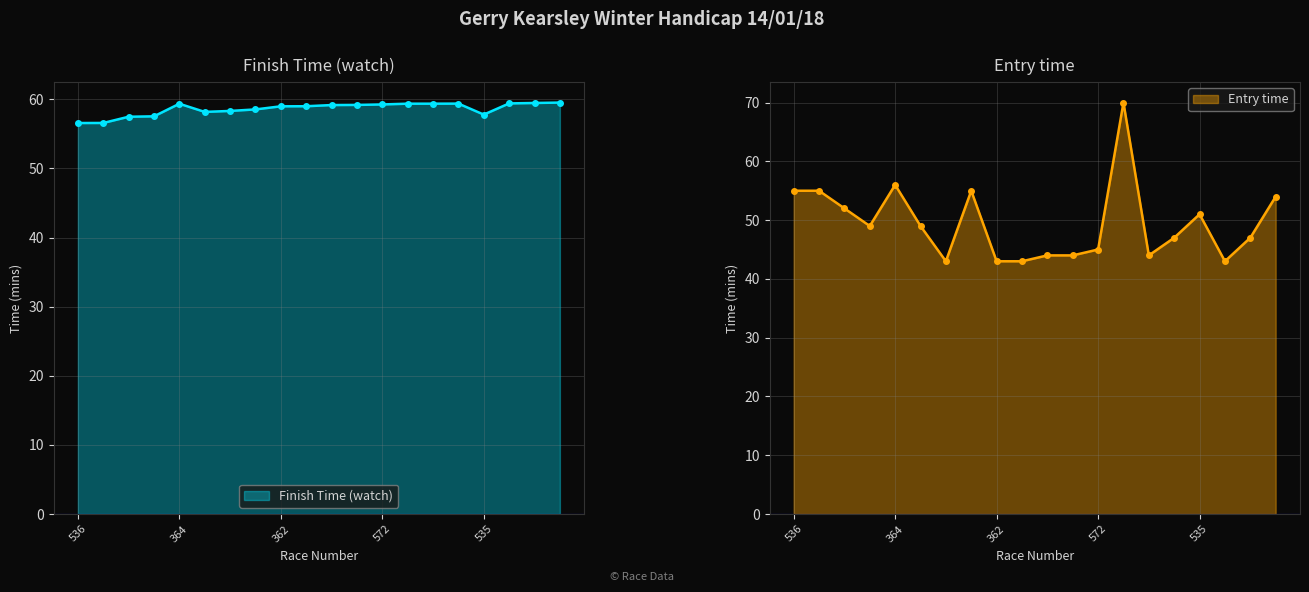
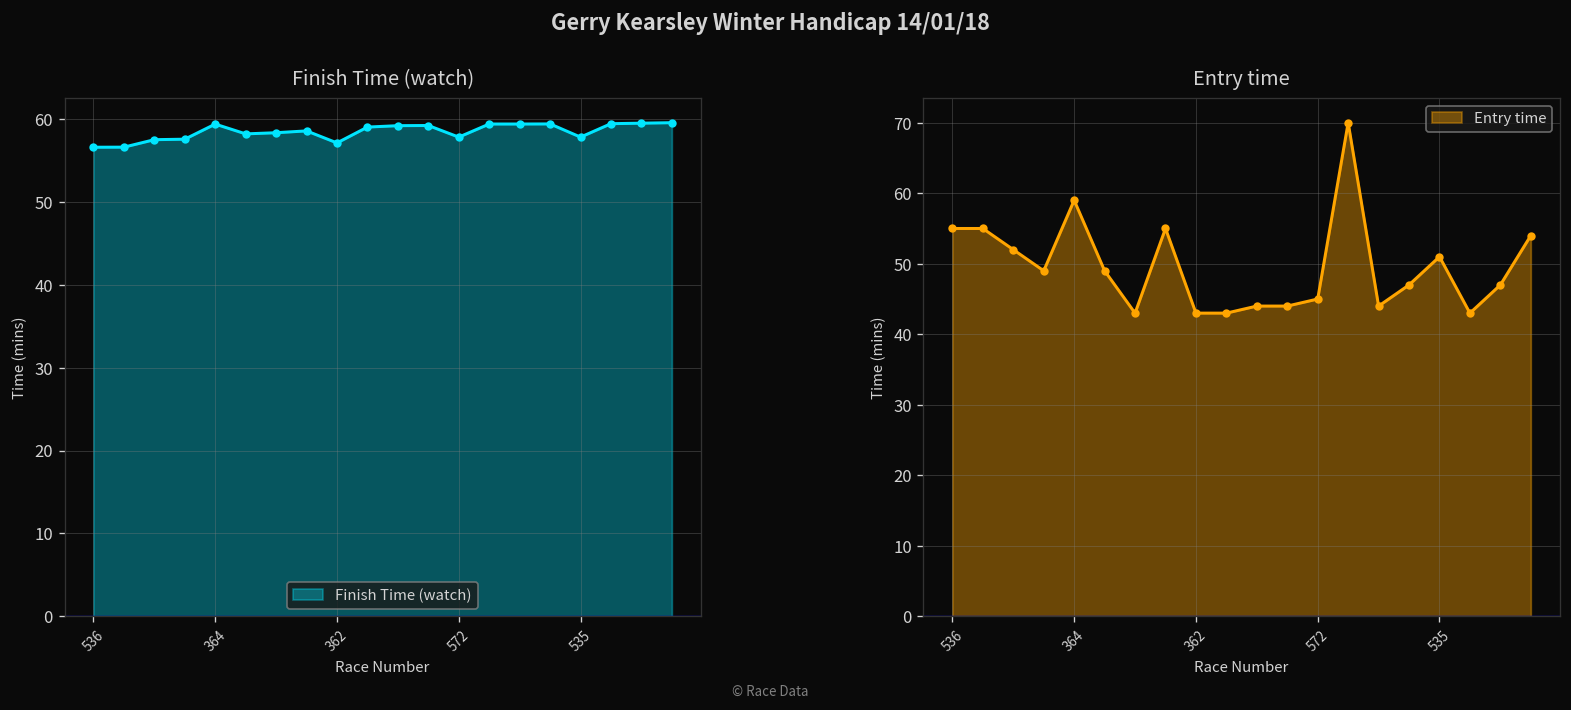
Finish Time (watch), 362: 59 -> 57
Finish Time (watch), 572: 59 -> 58
Entry time, 364: 56 -> 59
